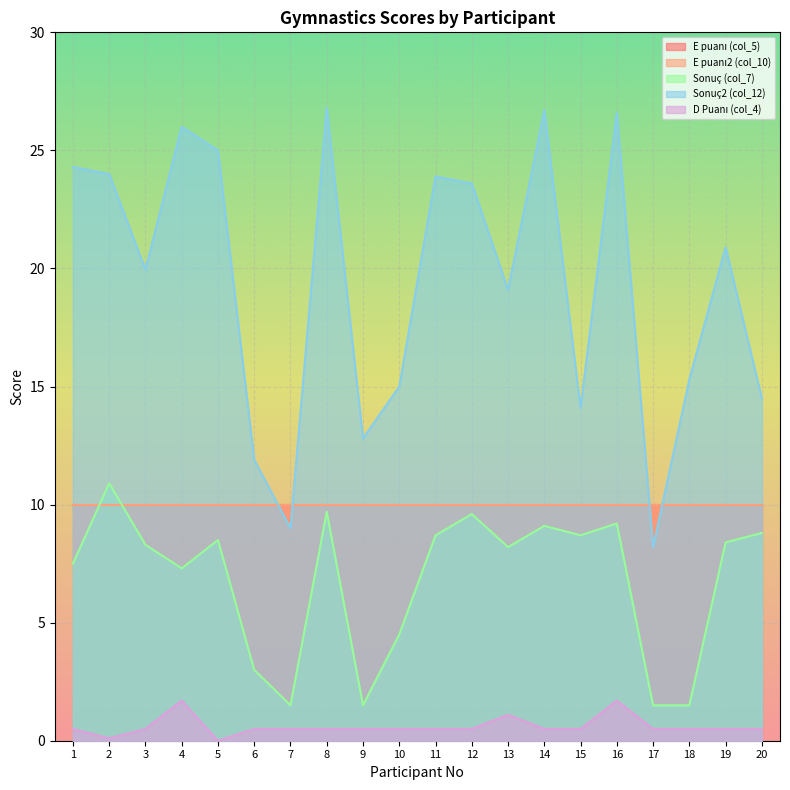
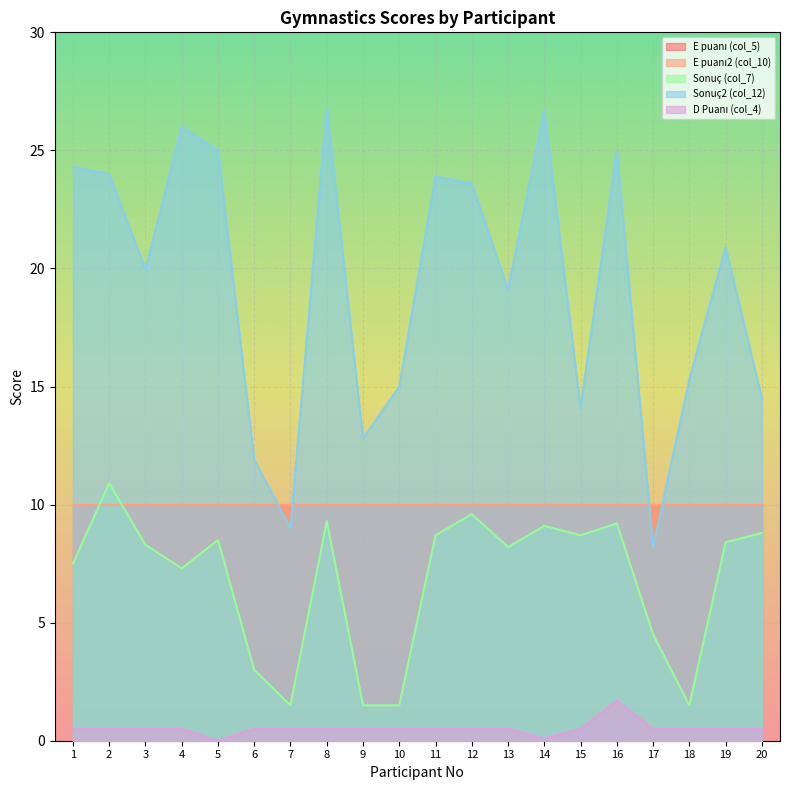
D Puanı (col_4), 2: 0.1 -> 0.5
D Puanı (col_4), 4: 1.7 -> 0.5
Sonuç (col_7), 8: 9.7 -> 9.3
Sonuç (col_7), 10: 4.5 -> 1.5
D Puanı (col_4), 13: 1.1 -> 0.5
D Puanı (col_4), 14: 0.5 -> 0.1
Sonuç2 (col_12), 16: 26.6 -> 25.0
Sonuç (col_7), 17: 1.5 -> 4.5
